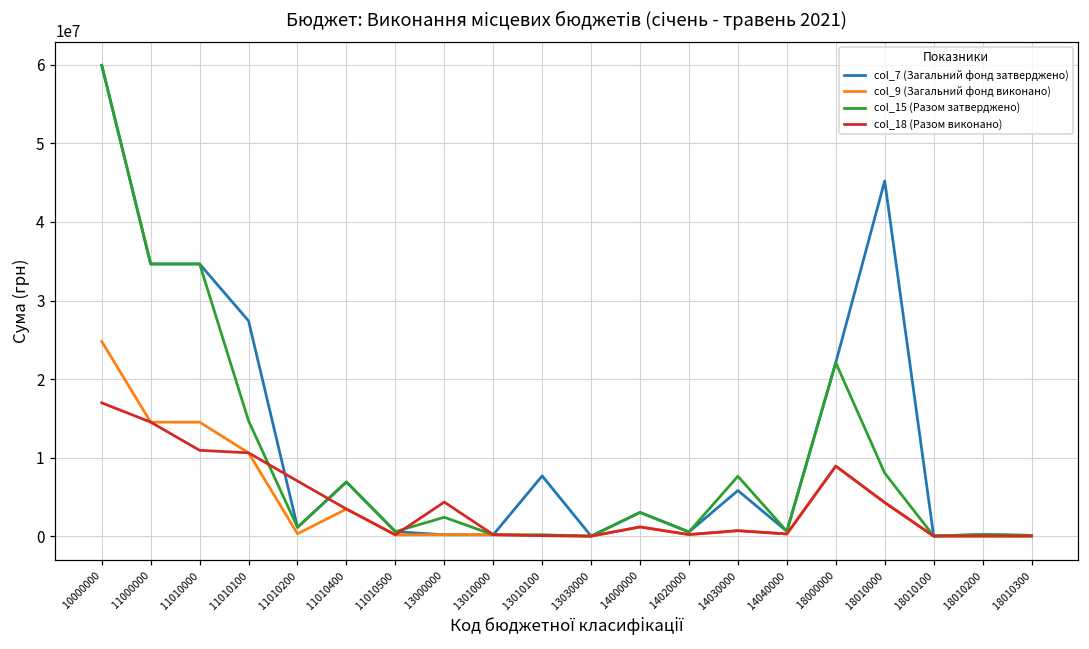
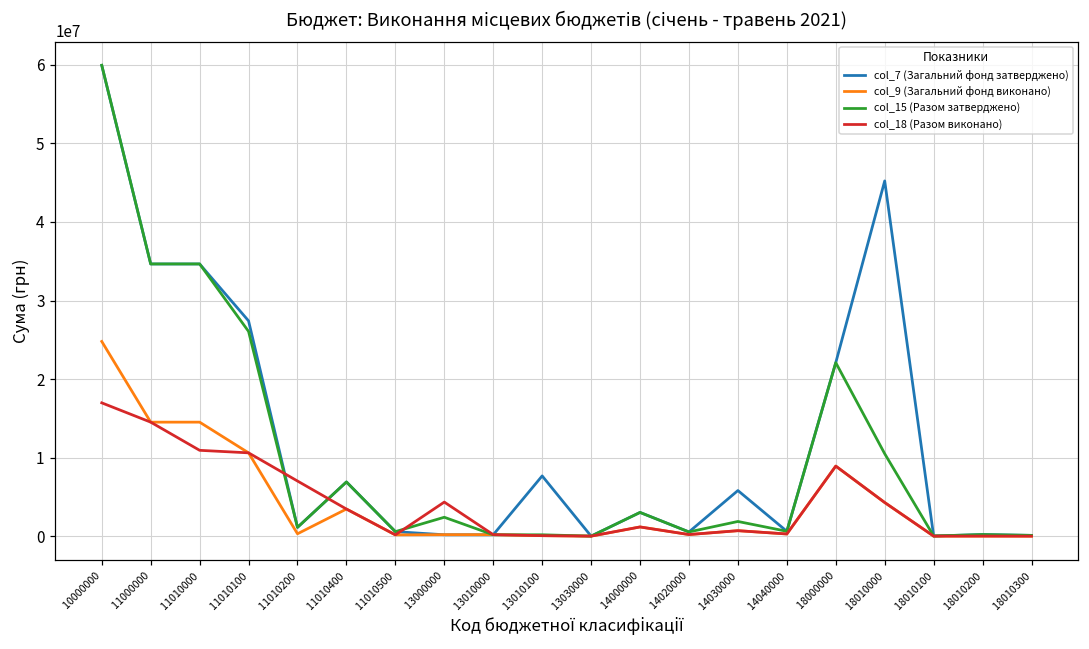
col_15 (Разом затверджено), 11010100: 15000000 -> 26000000
col_15 (Разом затверджено), 14030000: 8000000 -> 2000000
col_15 (Разом затверджено), 18010000: 8000000 -> 10000000
